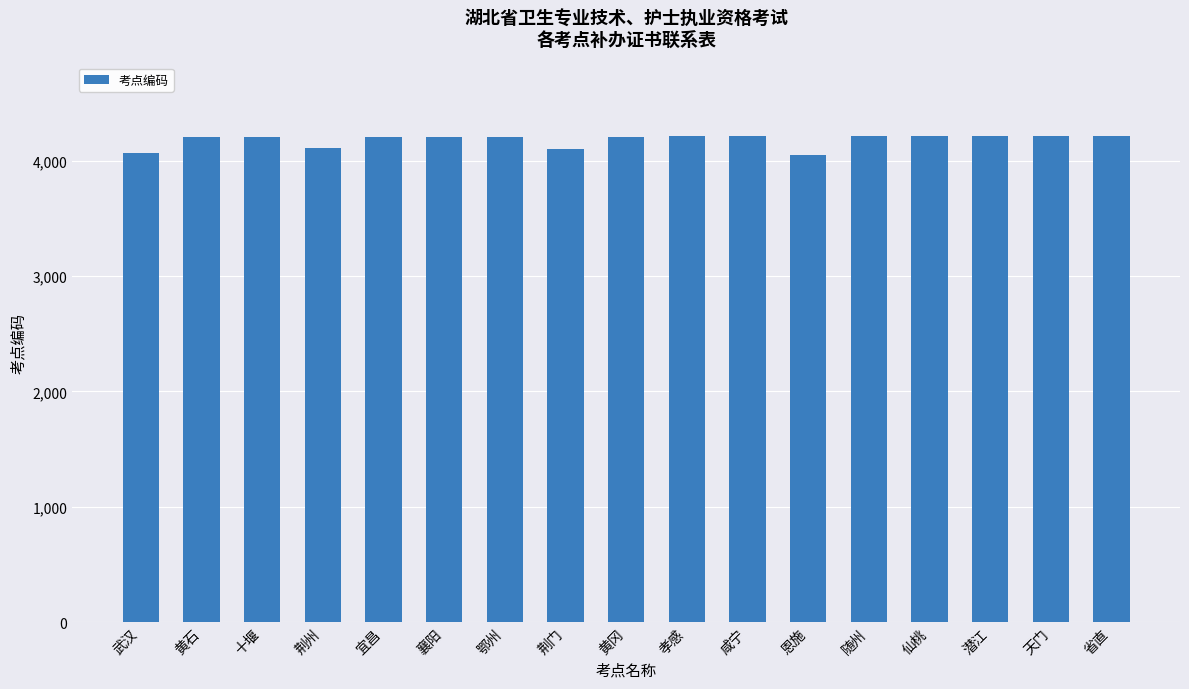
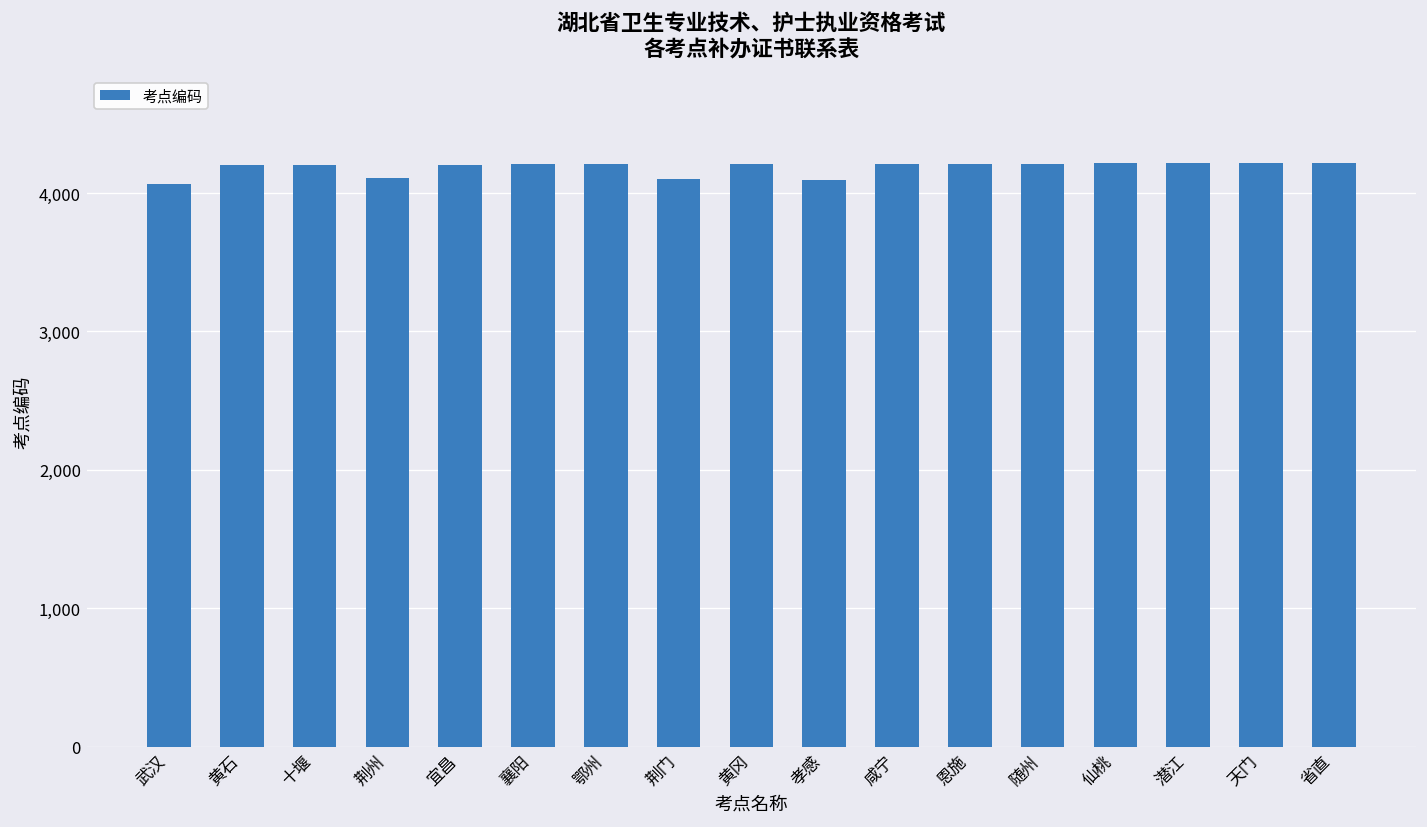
孝感: 4,210 -> 4,100
恩施: 4,050 -> 4,210
